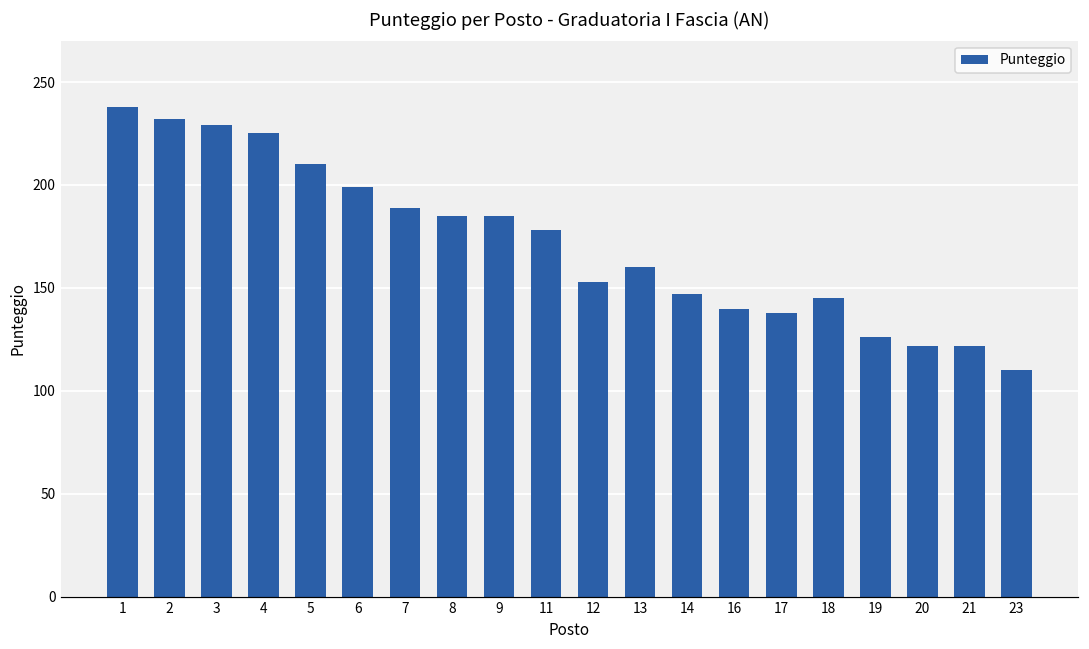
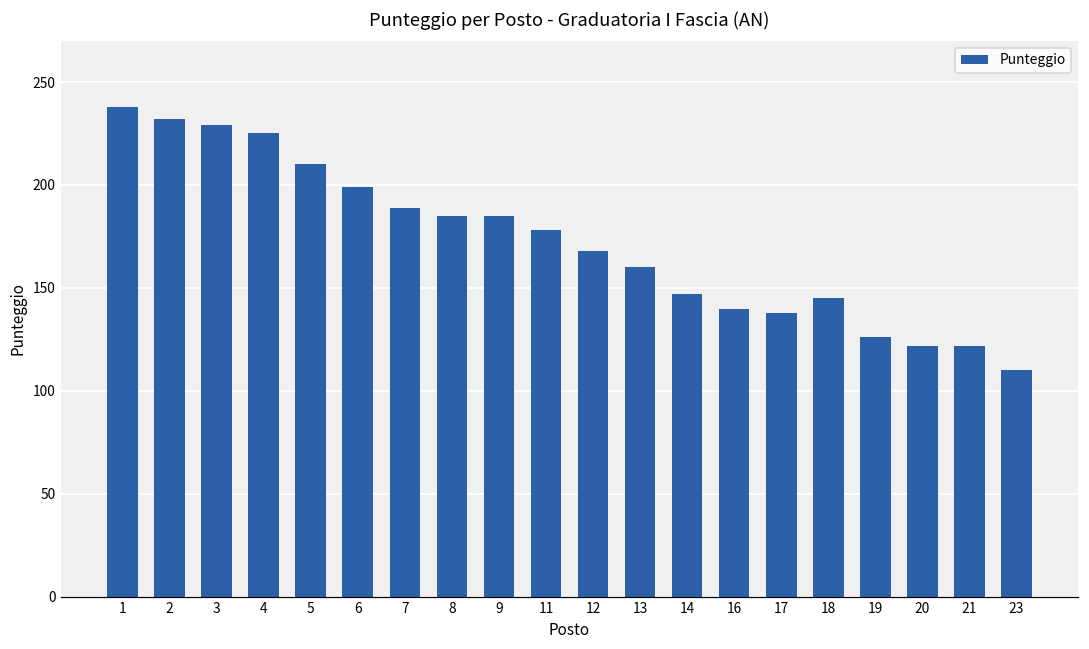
12: 153 -> 168
